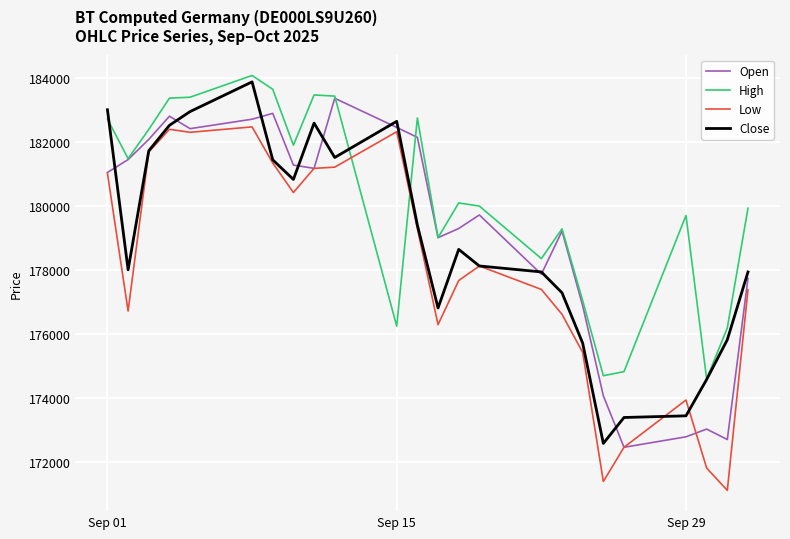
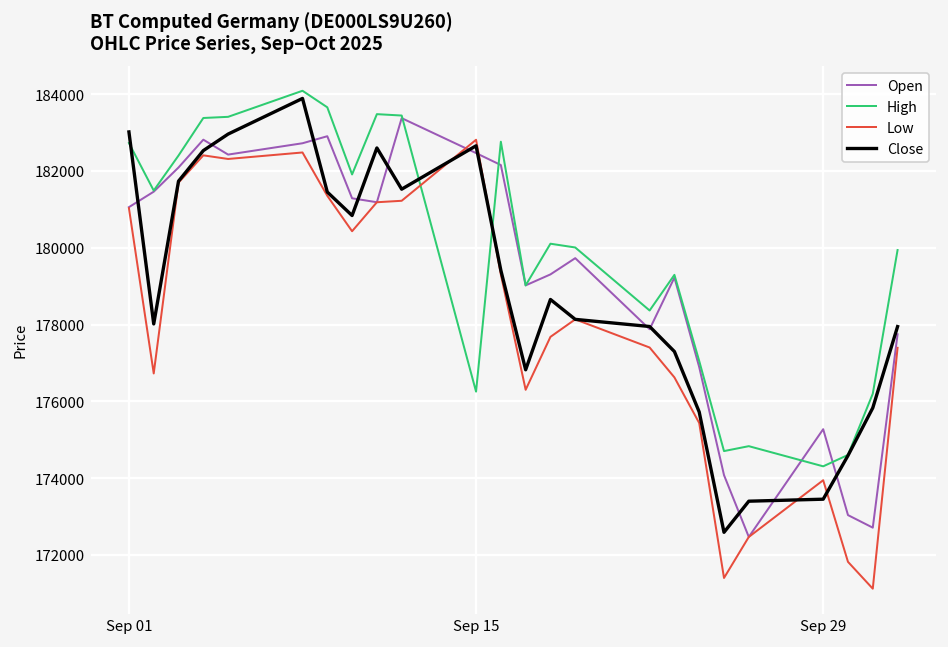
Low, Sep 15: 182300 -> 182800
Open, Sep 29: 172800 -> 175300
High, Sep 29: 179700 -> 174300
